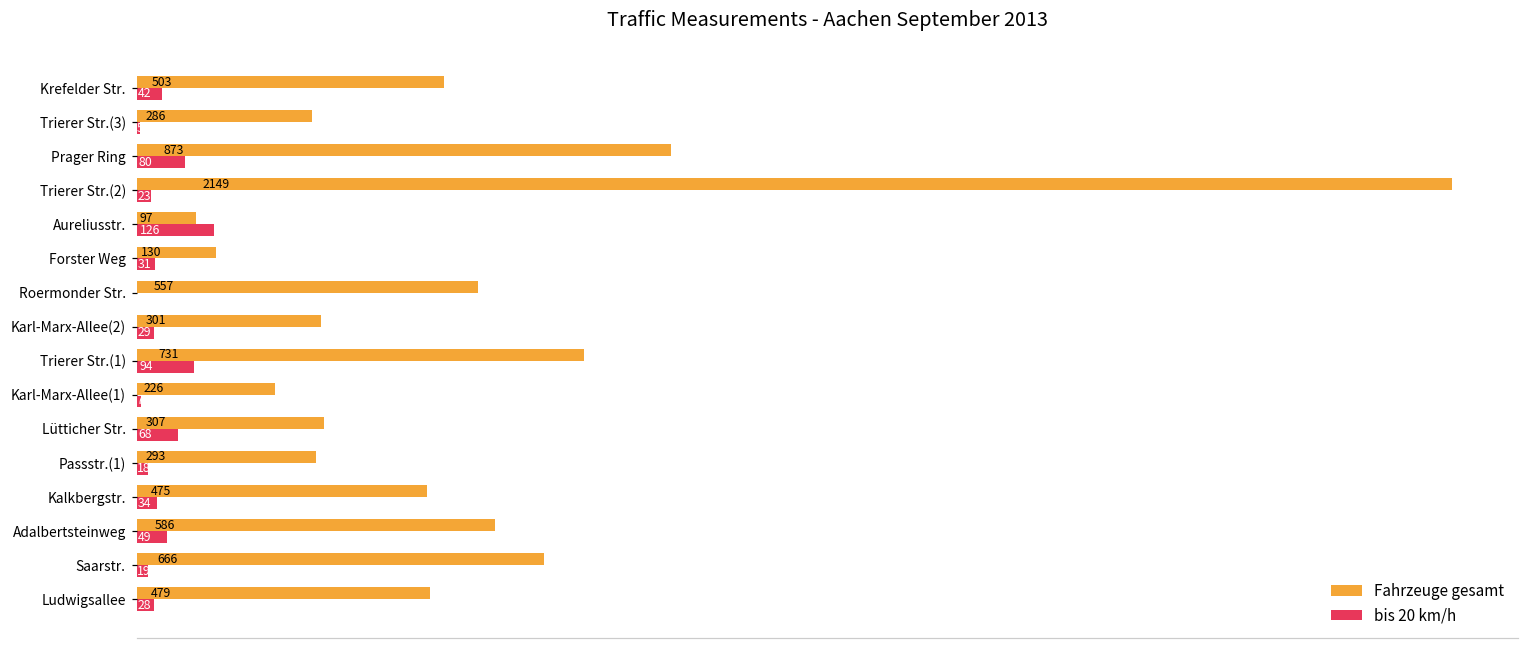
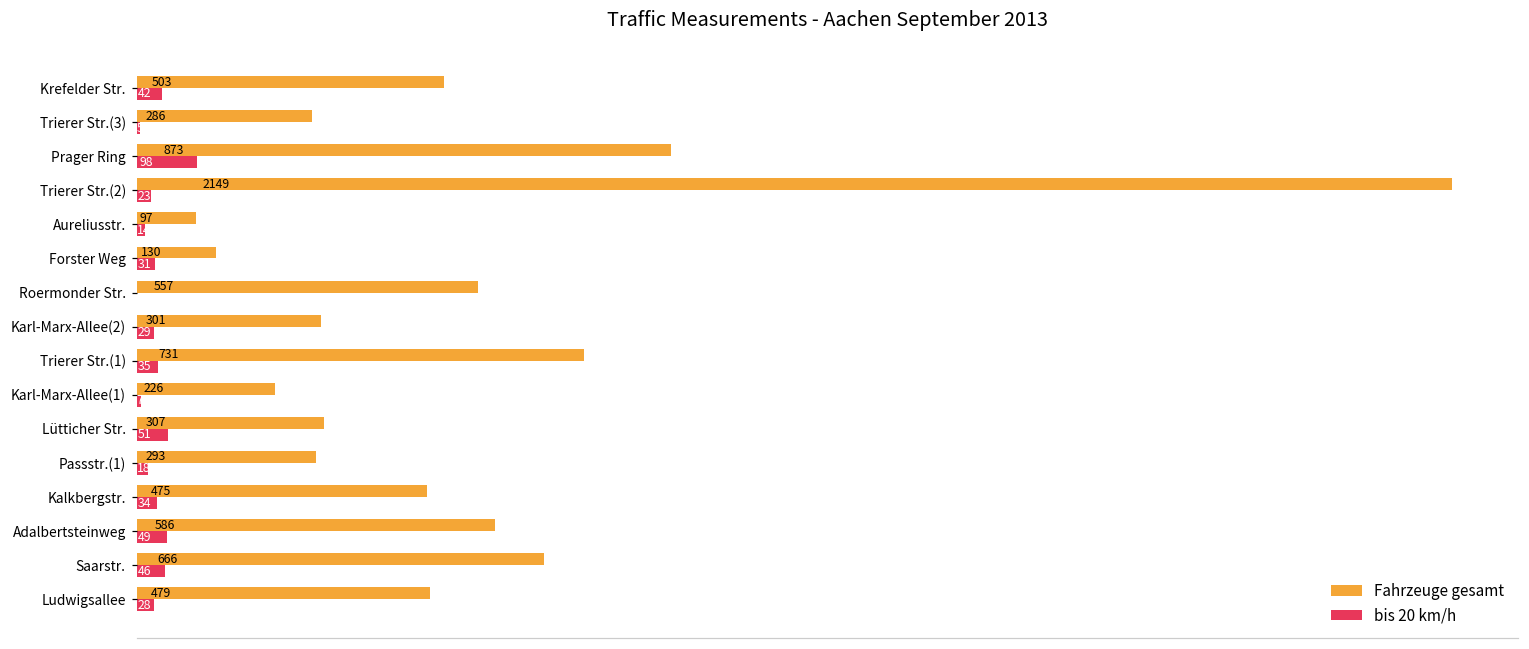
bis 20 km/h, Prager Ring: 80 -> 98
bis 20 km/h, Aureliusstr.: 126 -> 14
bis 20 km/h, Trierer Str.(1): 94 -> 35
bis 20 km/h, Lütticher Str.: 68 -> 51
bis 20 km/h, Saarstr.: 19 -> 46
